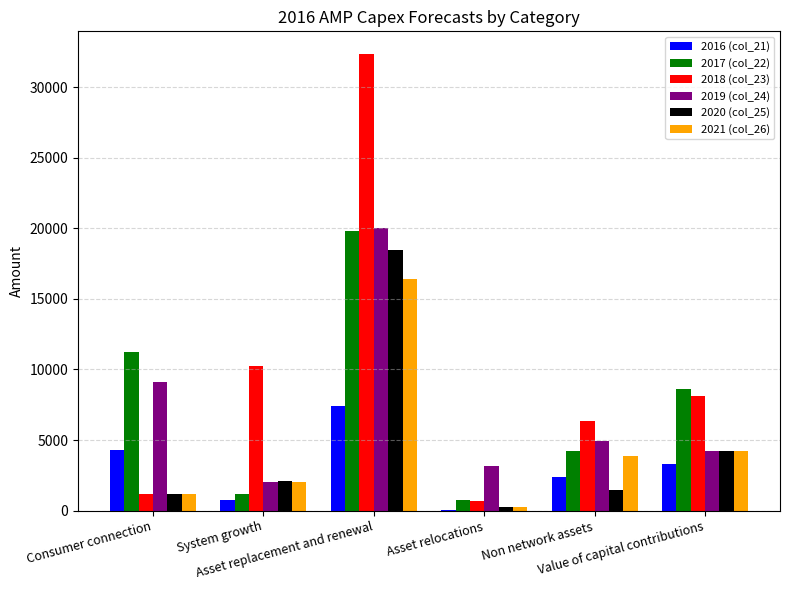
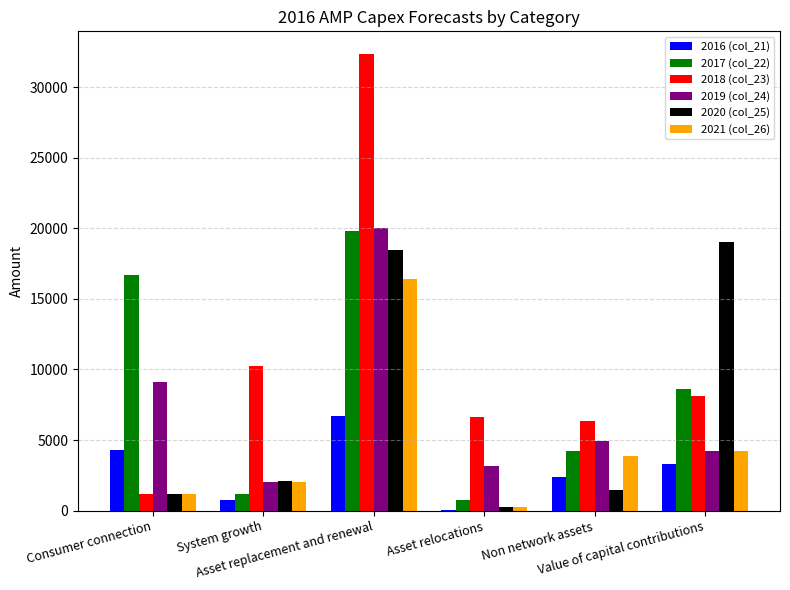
2017 (col_22), Consumer connection: 11200 -> 16700
2016 (col_21), Asset replacement and renewal: 7400 -> 6700
2018 (col_23), Asset relocations: 700 -> 6600
2020 (col_25), Value of capital contributions: 4200 -> 19000
